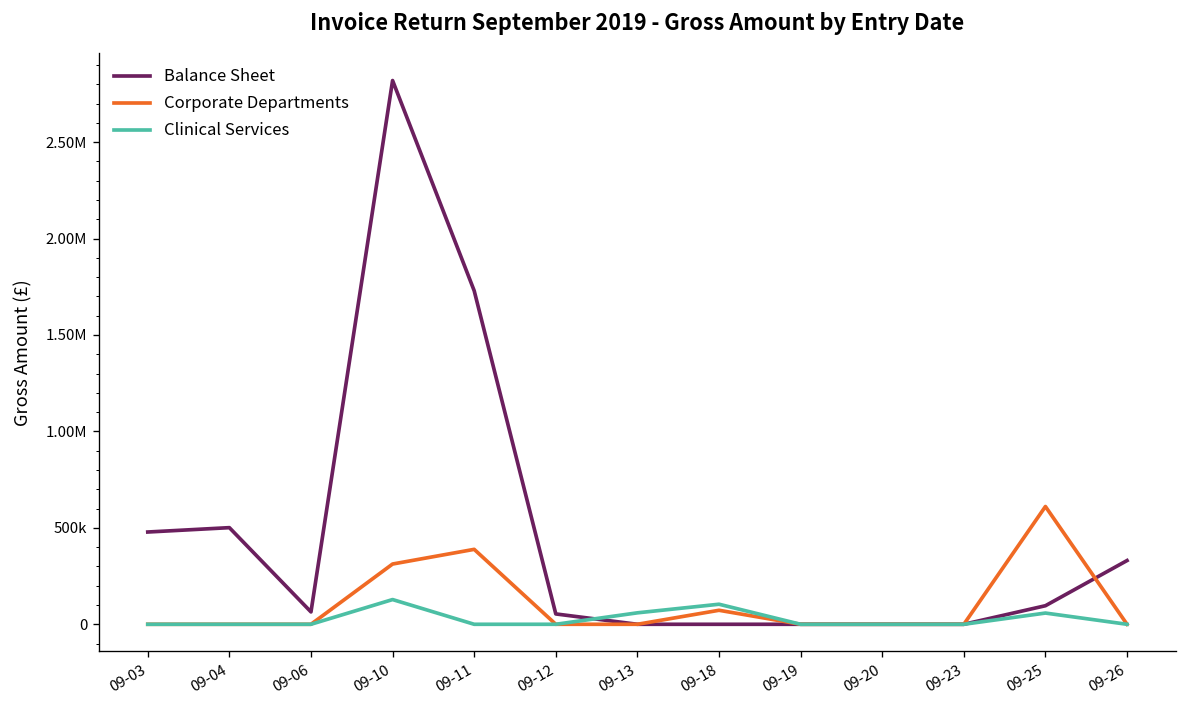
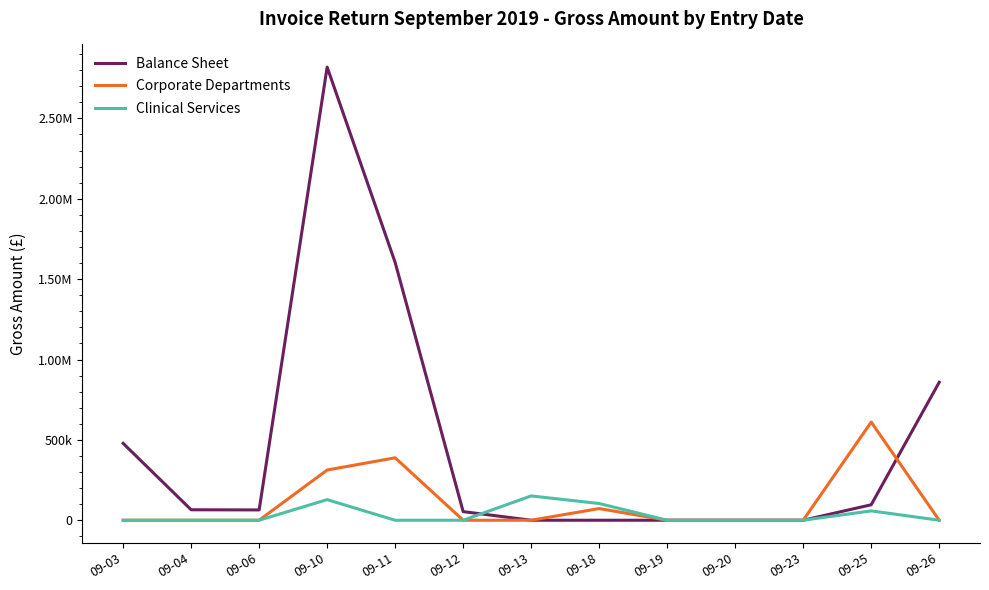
Balance Sheet, 09-04: 500000 -> 70000
Balance Sheet, 09-11: 1730000 -> 1600000
Clinical Services, 09-13: 60000 -> 150000
Balance Sheet, 09-26: 330000 -> 860000
